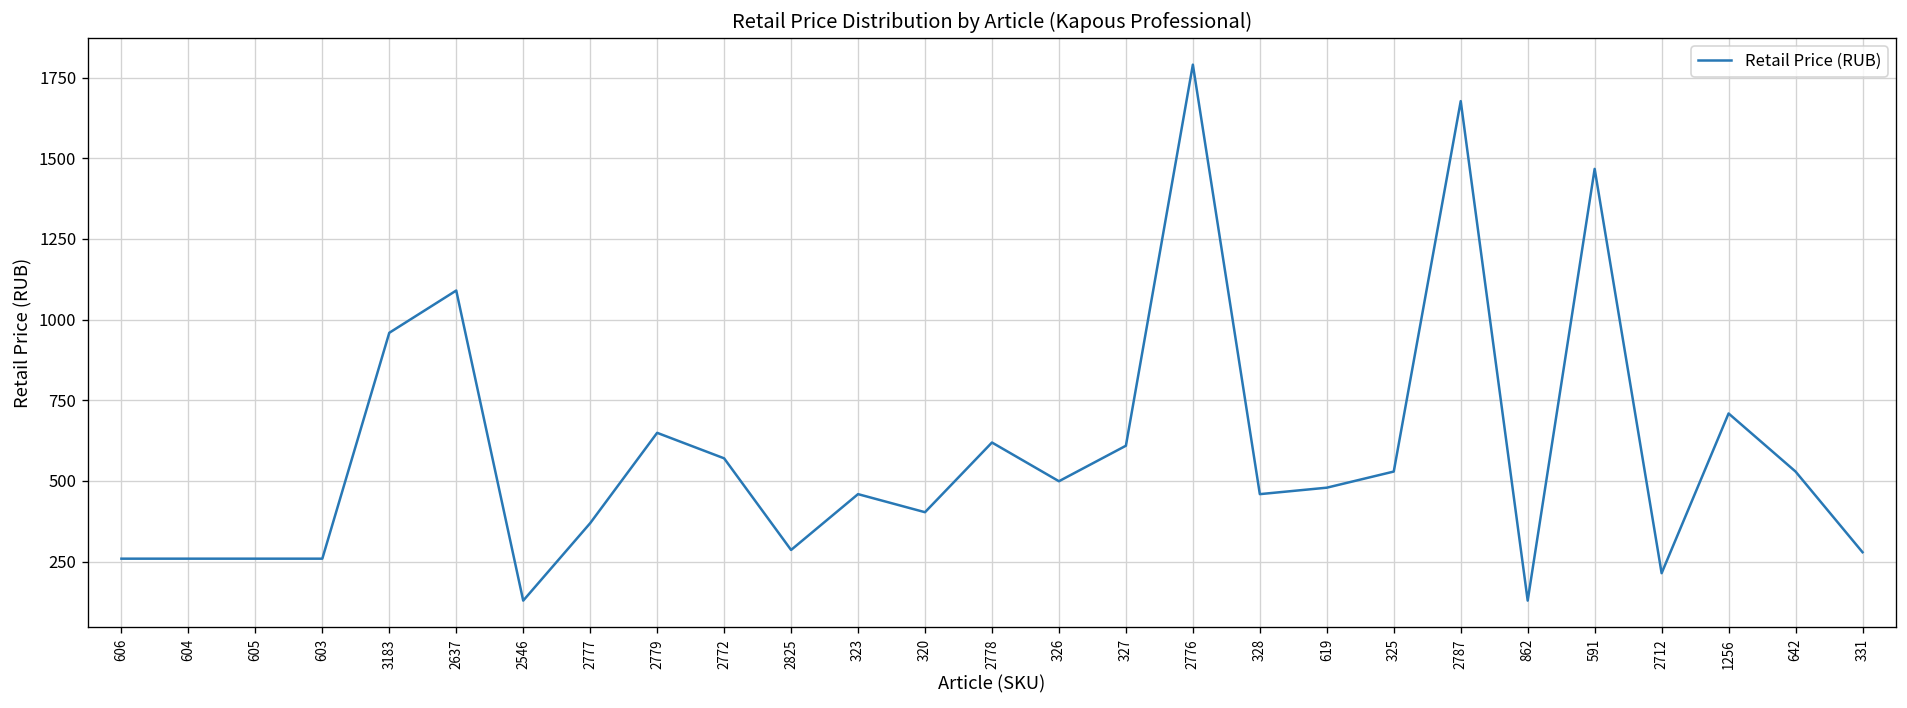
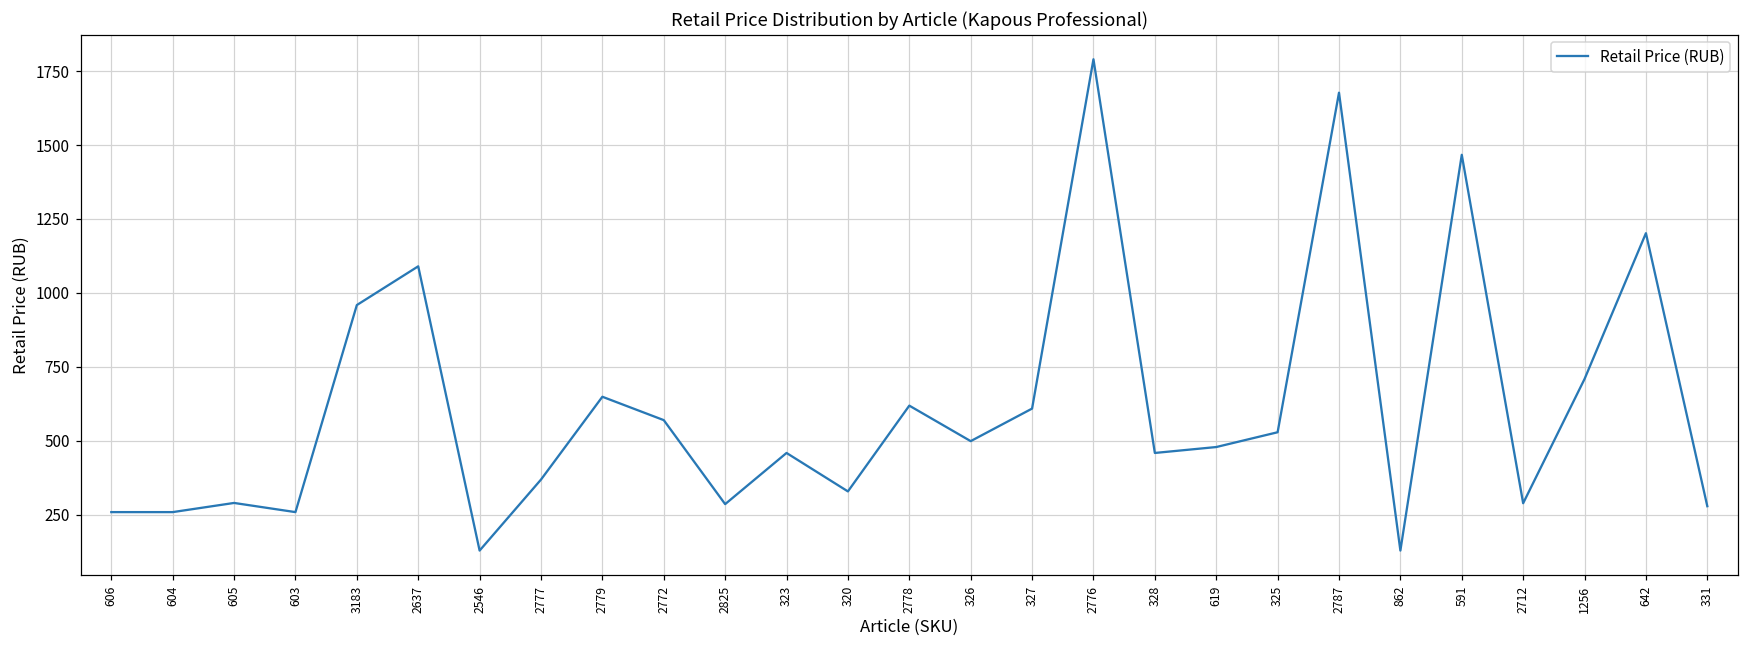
605: 260 -> 290
320: 400 -> 330
2712: 210 -> 290
642: 530 -> 1200
